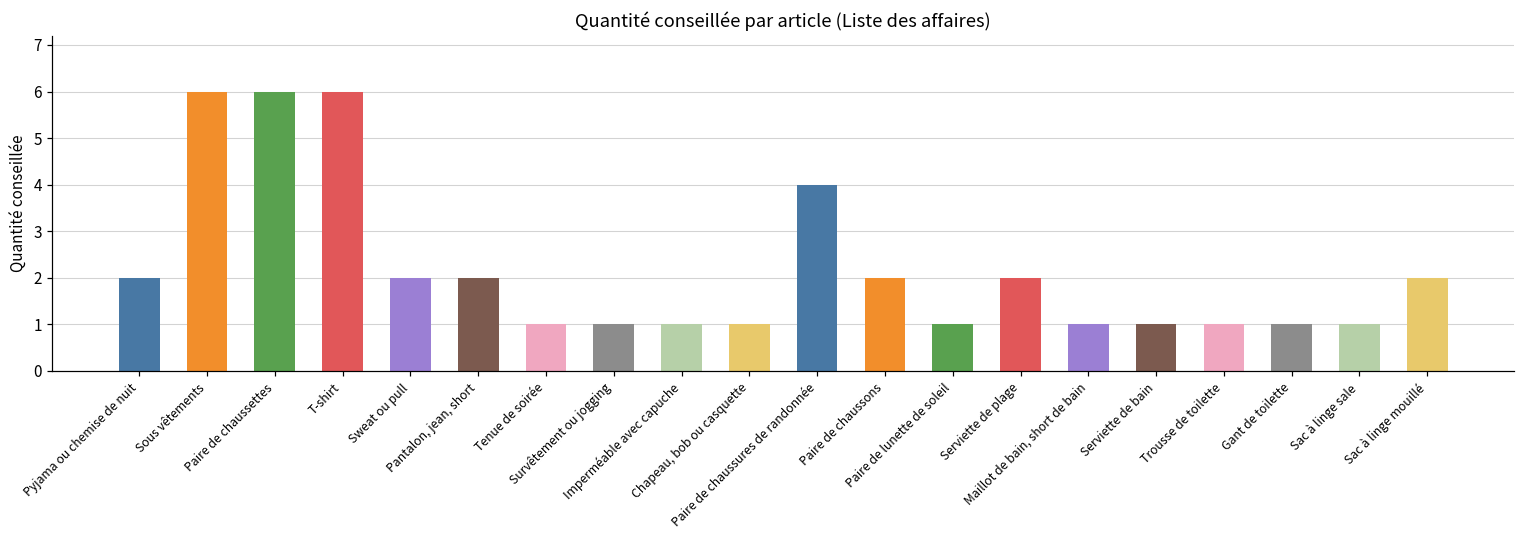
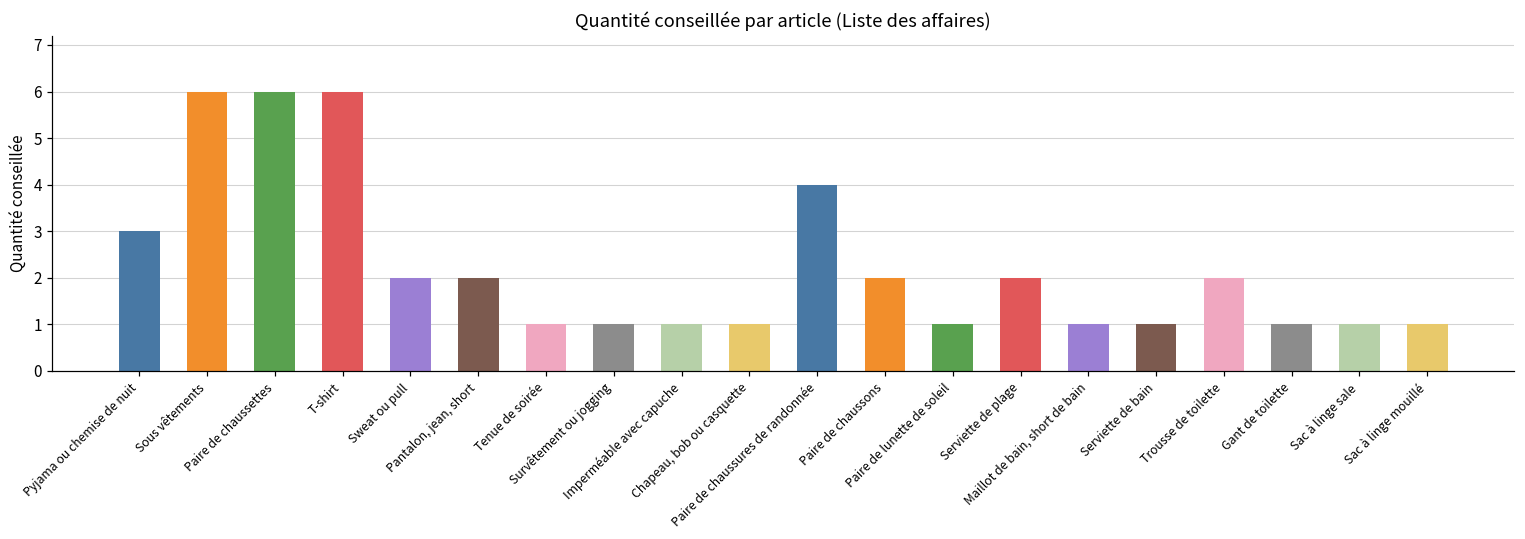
Pyjama ou chemise de nuit: 2 -> 3
Trousse de toilette: 1 -> 2
Sac à linge mouillé: 2 -> 1
